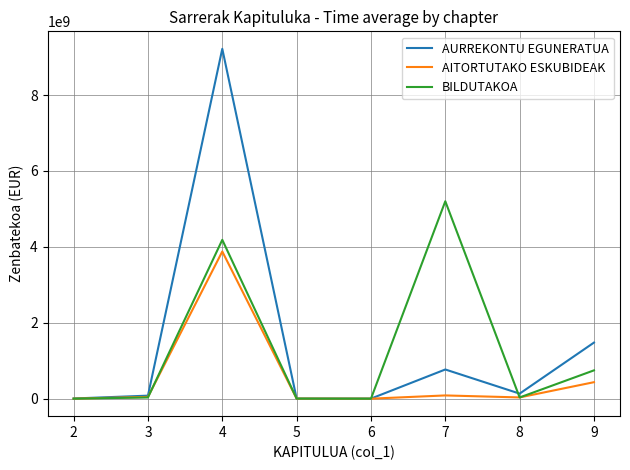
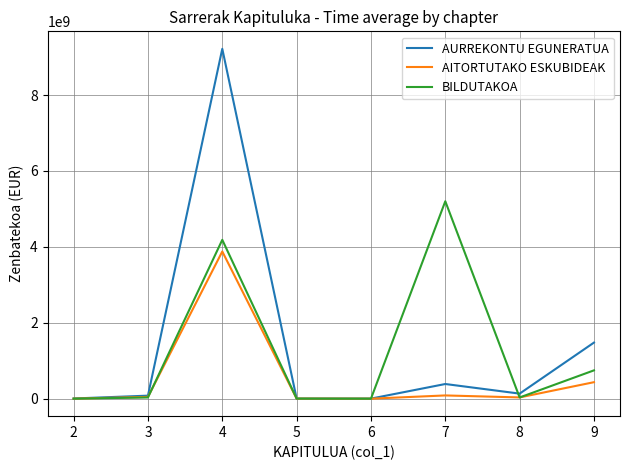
AURREKONTU EGUNERATUA, 7: 800000000 -> 400000000
